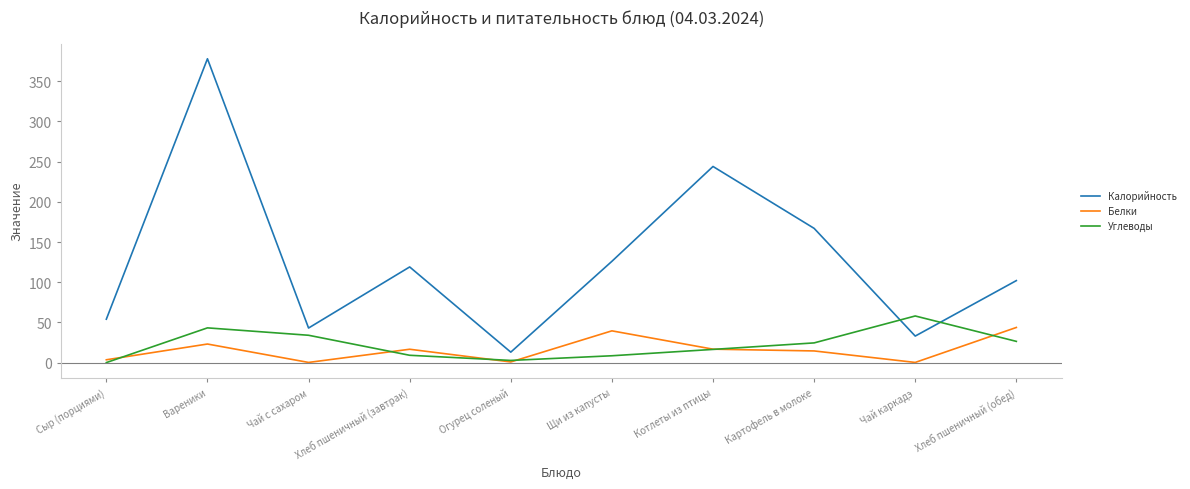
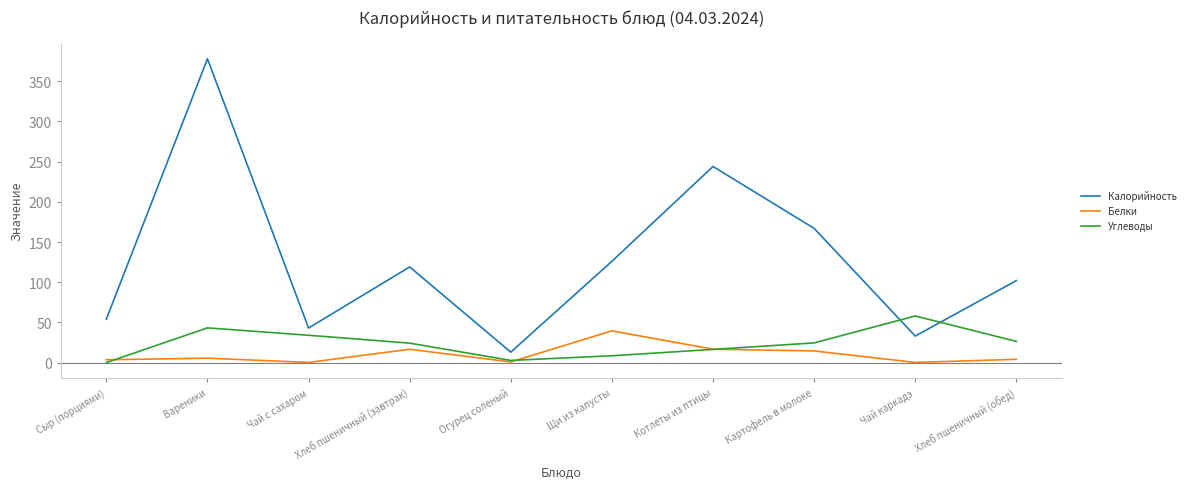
Белки, Вареники: 20 -> 10
Углеводы, Хлеб пшеничный (завтрак): 10 -> 20
Белки, Хлеб пшеничный (обед): 40 -> 0
